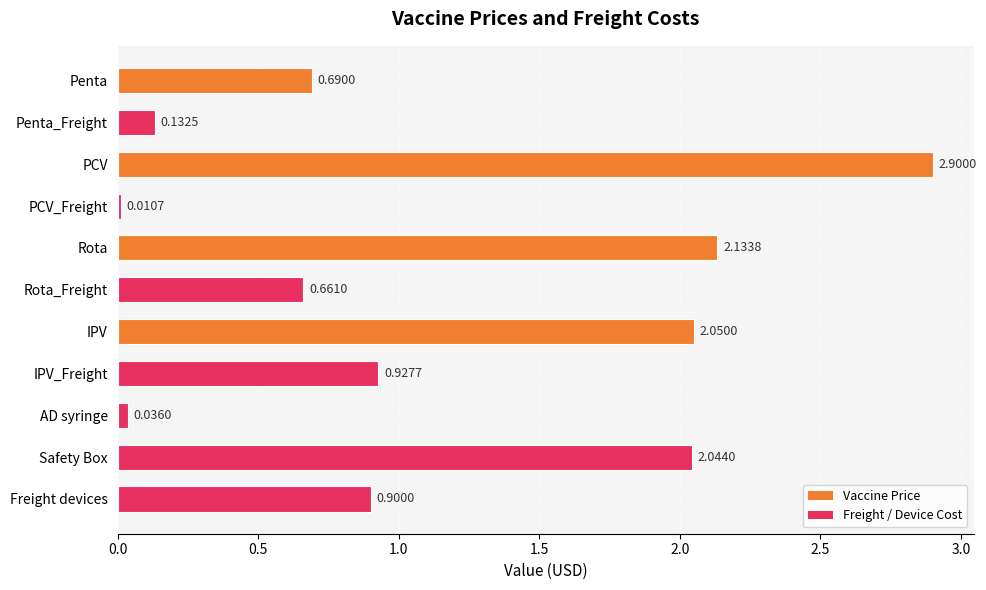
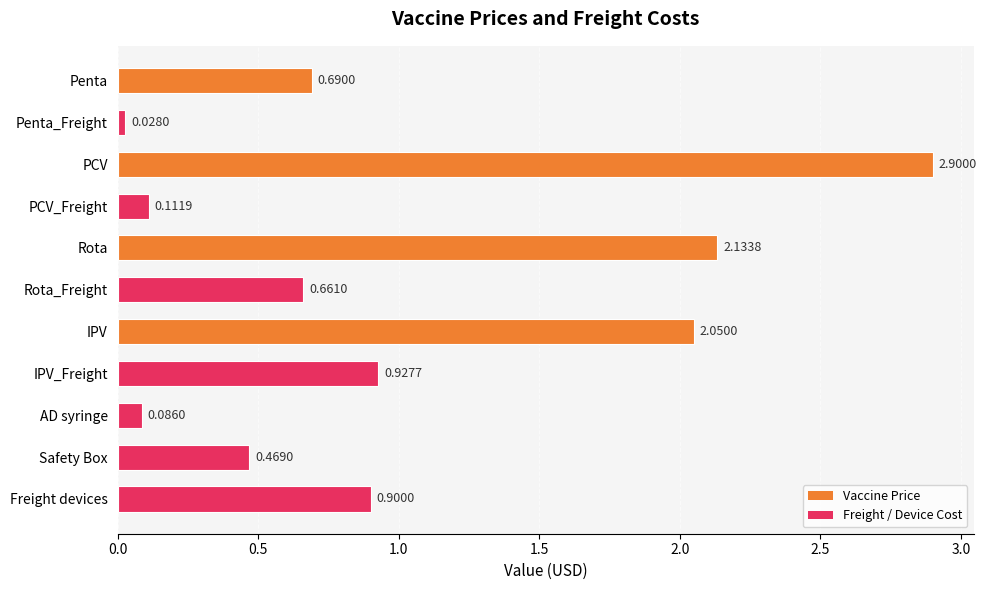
Penta_Freight: 0.1325 -> 0.0280
PCV_Freight: 0.0107 -> 0.1119
AD syringe: 0.0360 -> 0.0860
Safety Box: 2.0440 -> 0.4690
